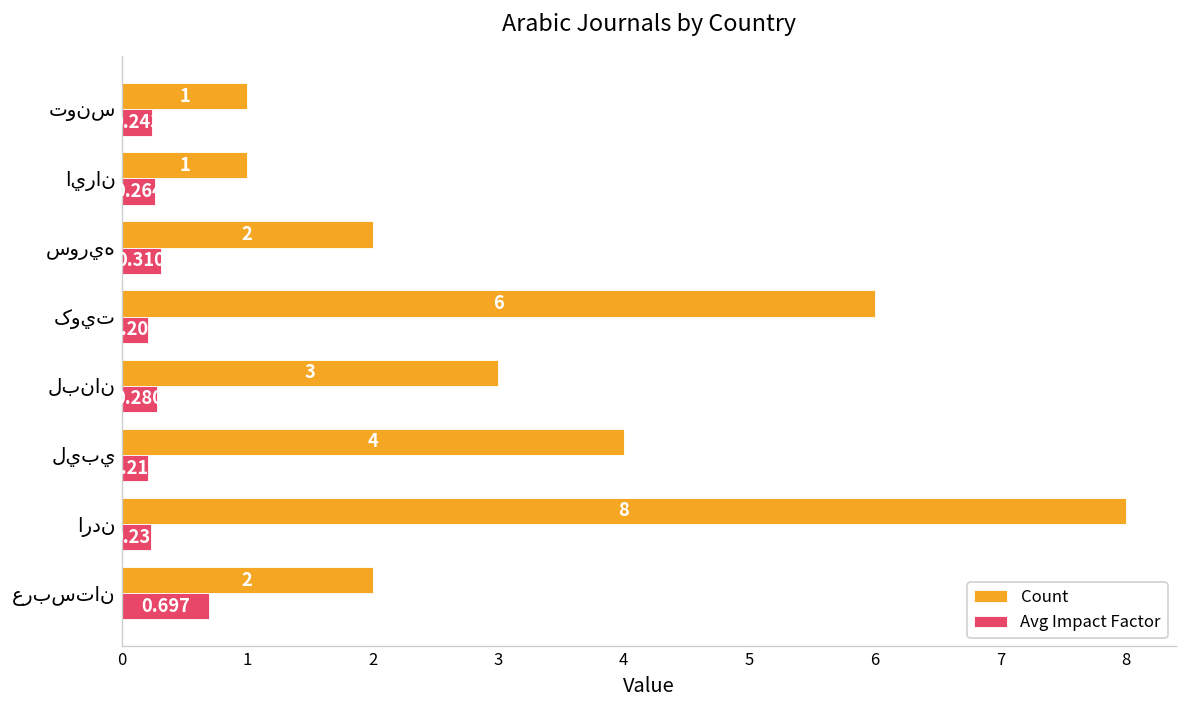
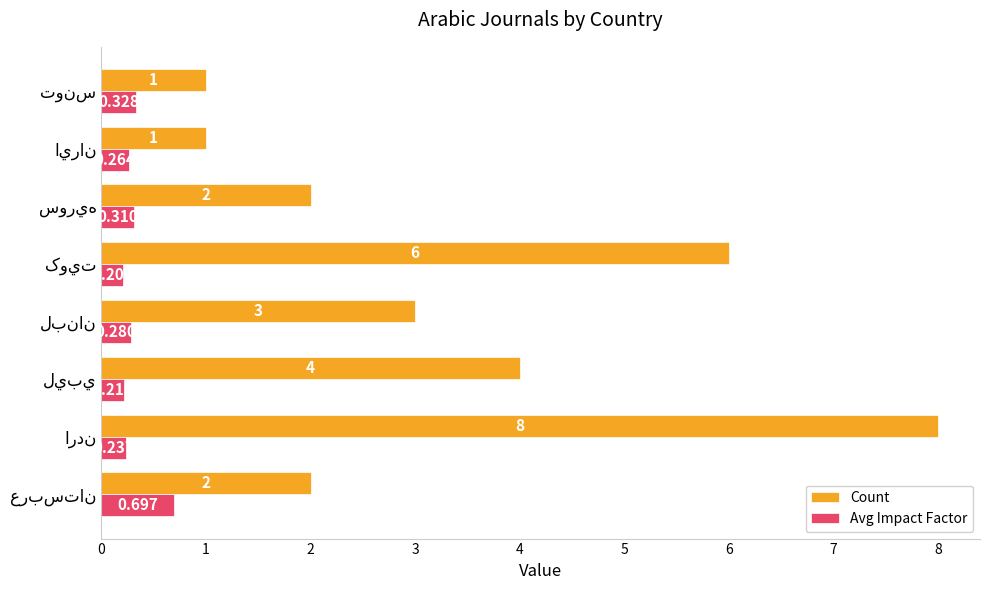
Avg Impact Factor, تونس: 0.243 -> 0.328
